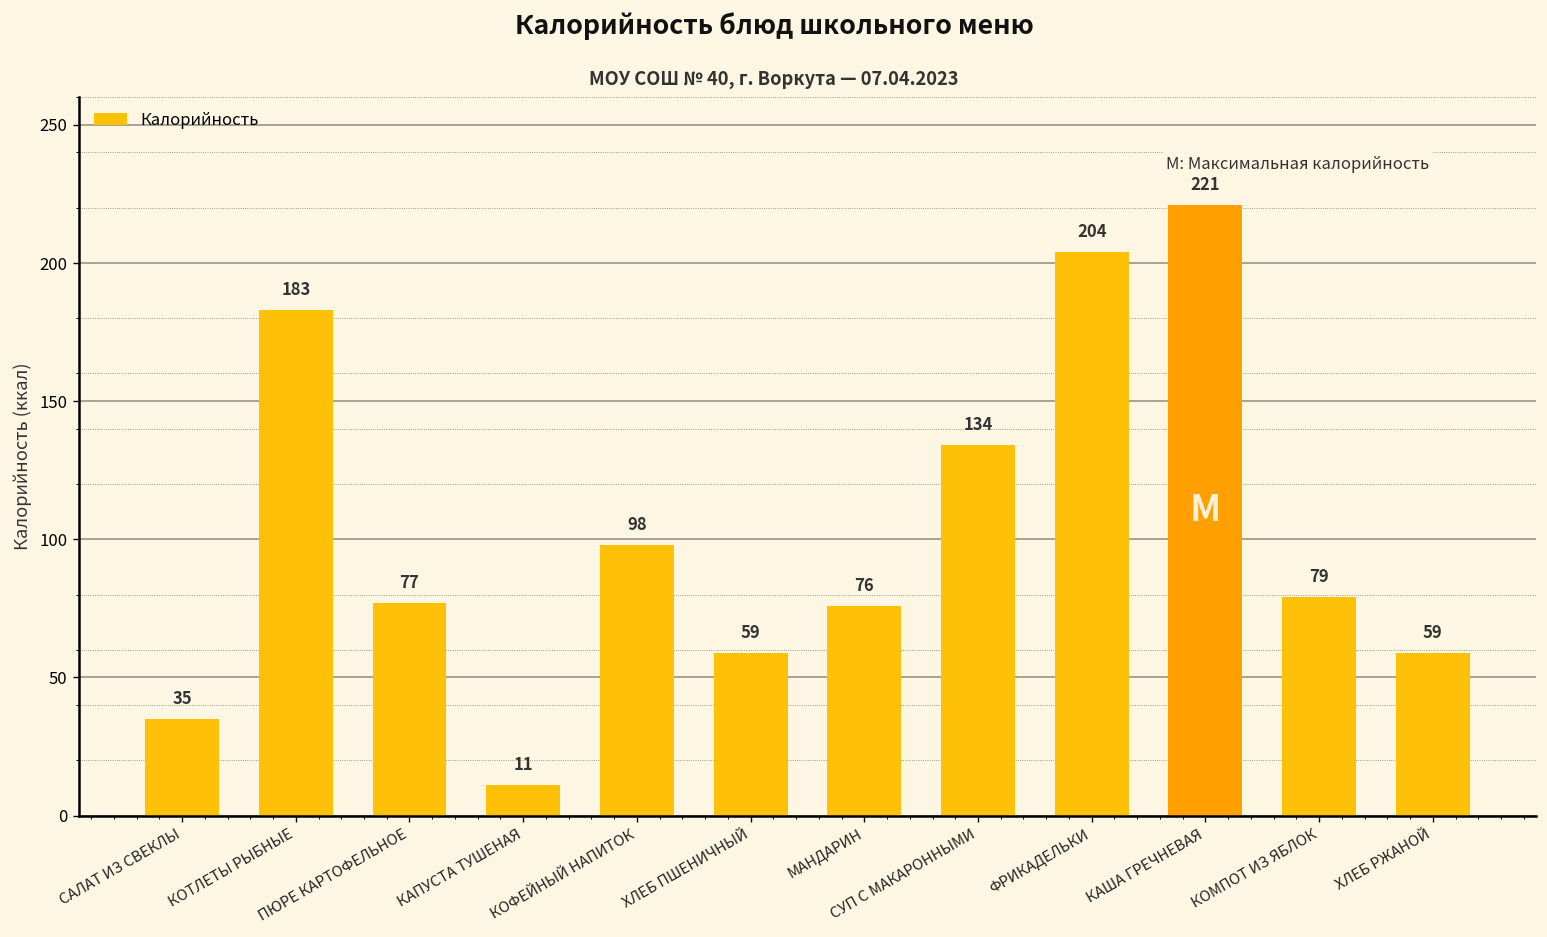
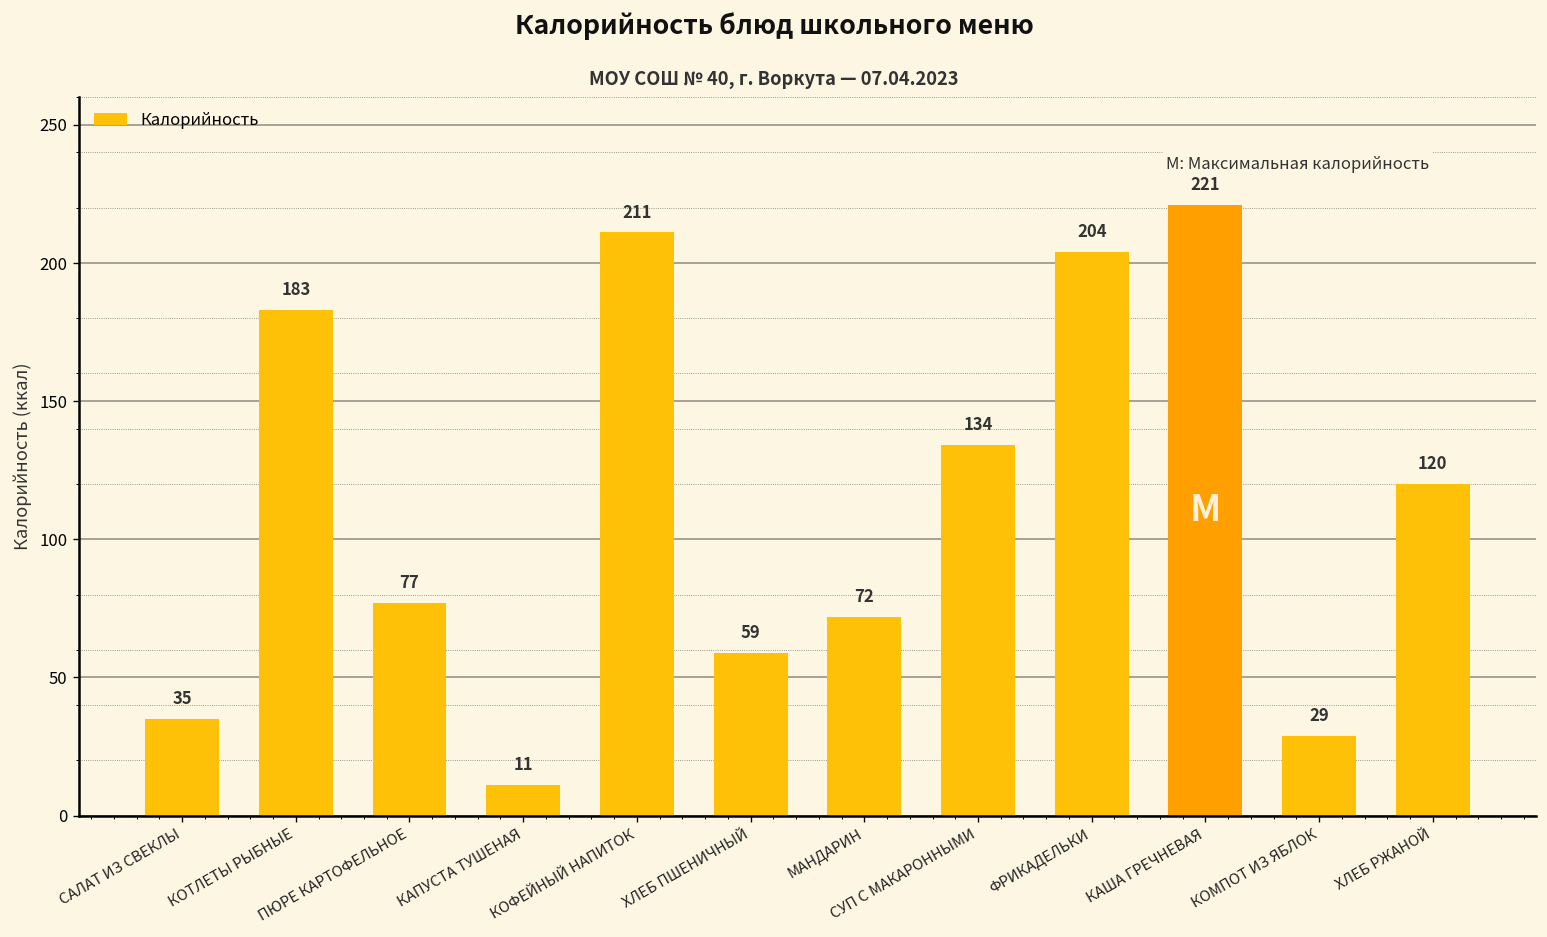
КОФЕЙНЫЙ НАПИТОК: 98 -> 211
МАНДАРИН: 76 -> 72
КОМПОТ ИЗ ЯБЛОК: 79 -> 29
ХЛЕБ РЖАНОЙ: 59 -> 120
